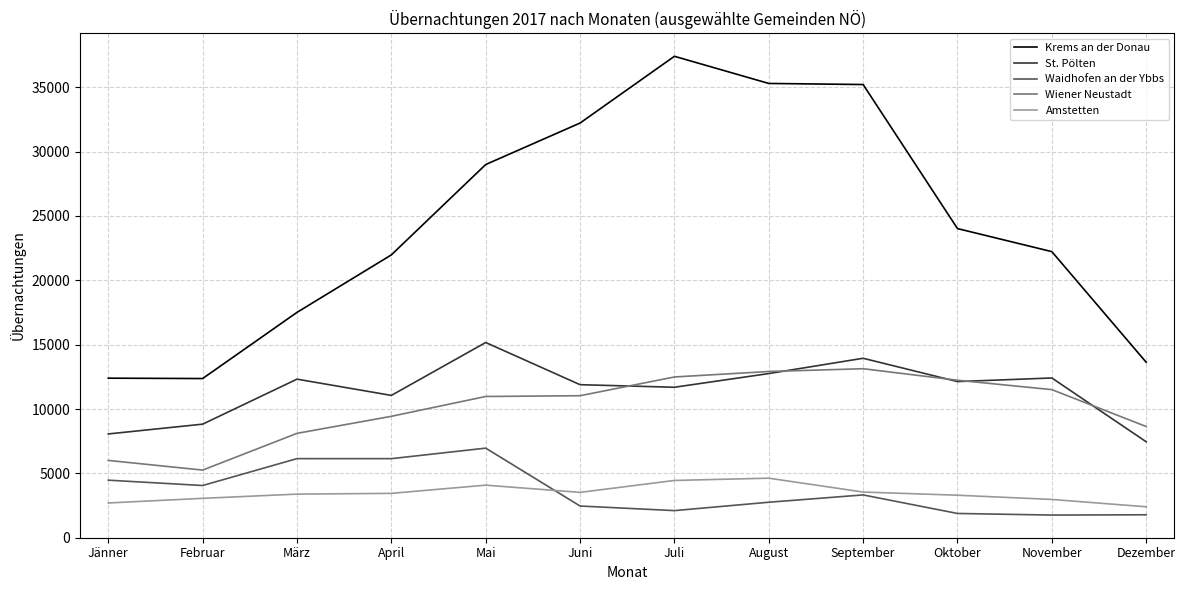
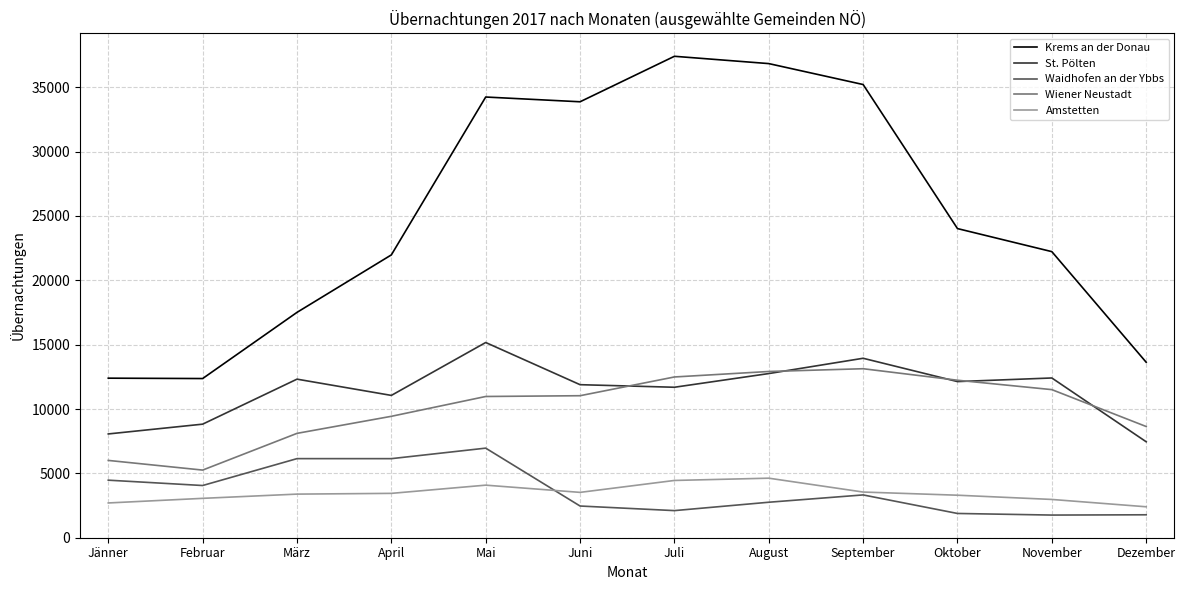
Krems an der Donau, Mai: 29000 -> 34200
Krems an der Donau, Juni: 32200 -> 33900
Krems an der Donau, August: 35300 -> 36800
